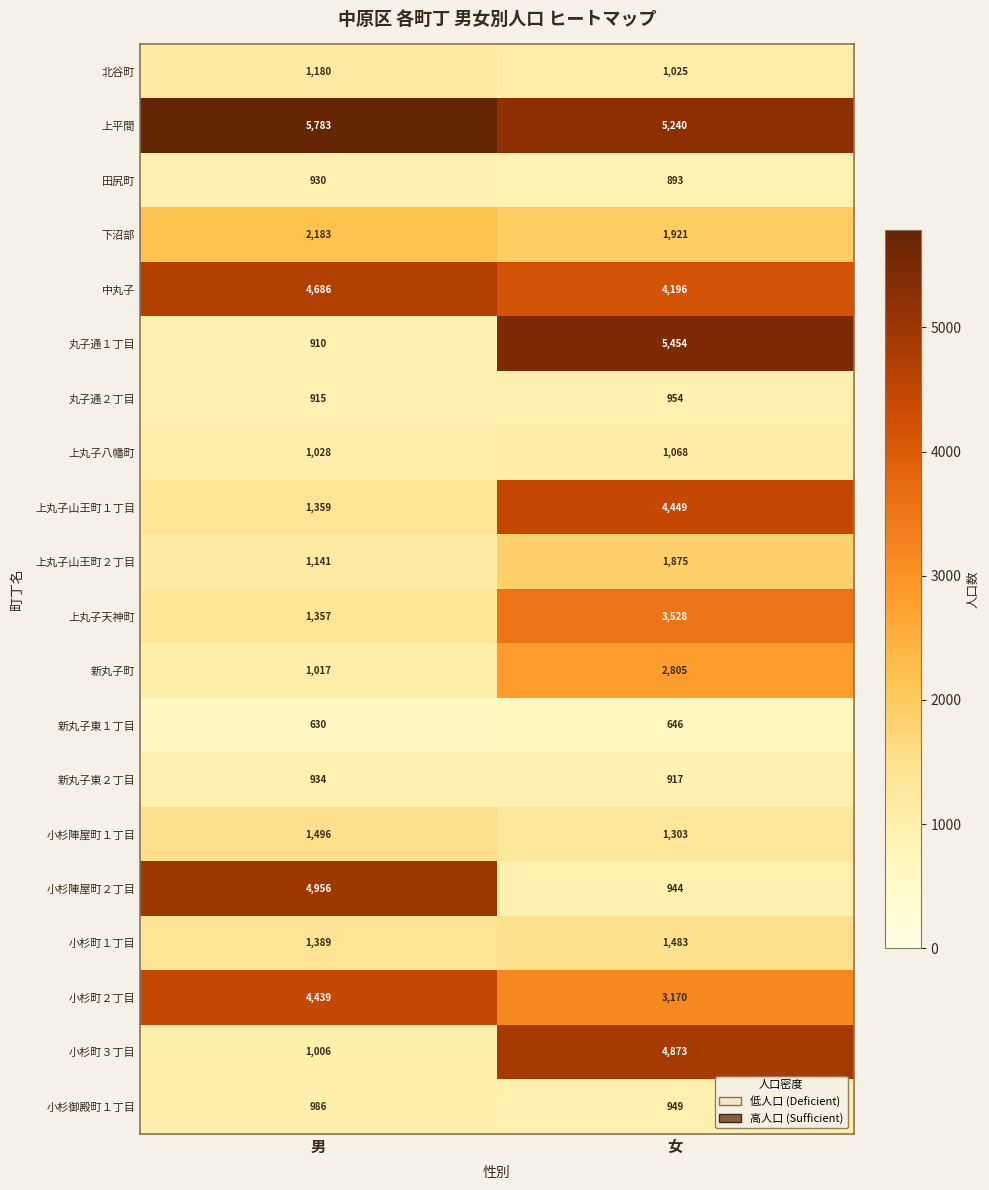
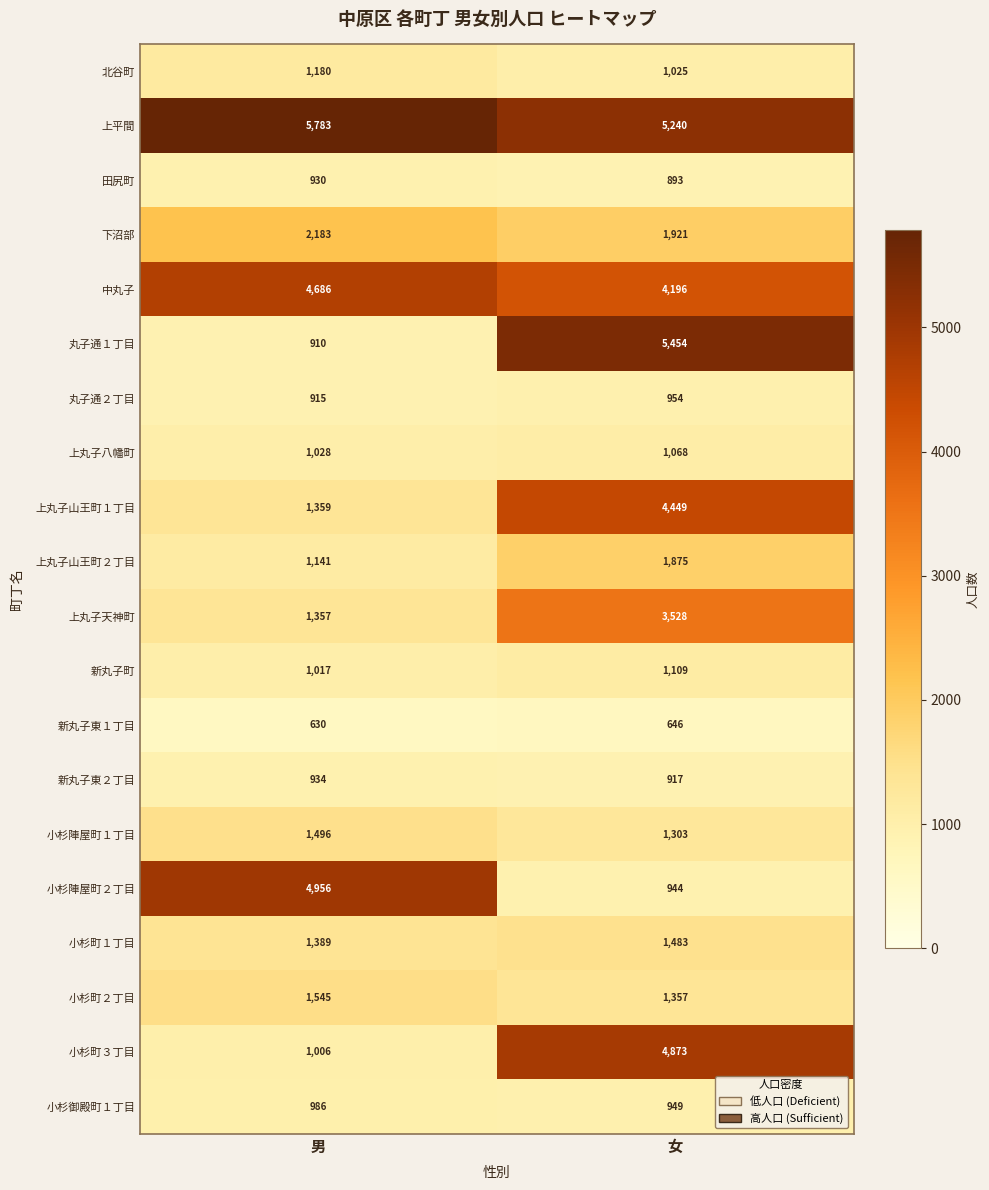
新丸子町, 女: 2,805 -> 1,109
小杉町２丁目, 男: 4,439 -> 1,545
小杉町２丁目, 女: 3,170 -> 1,357
